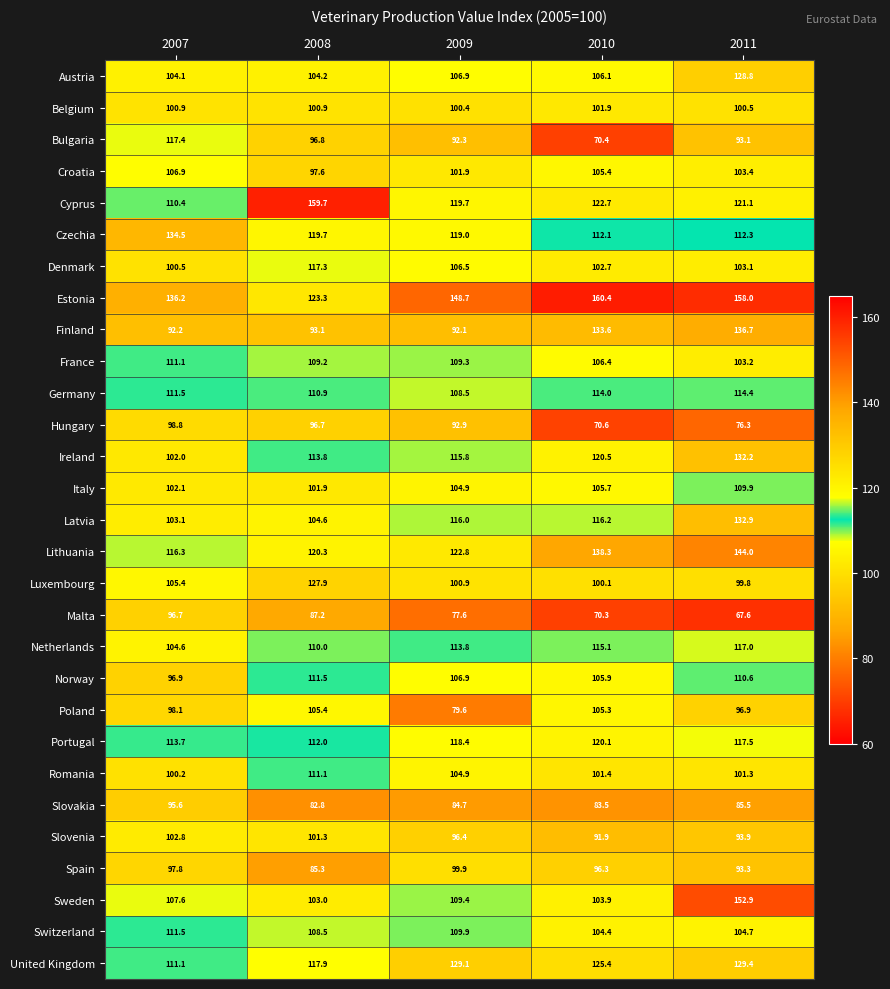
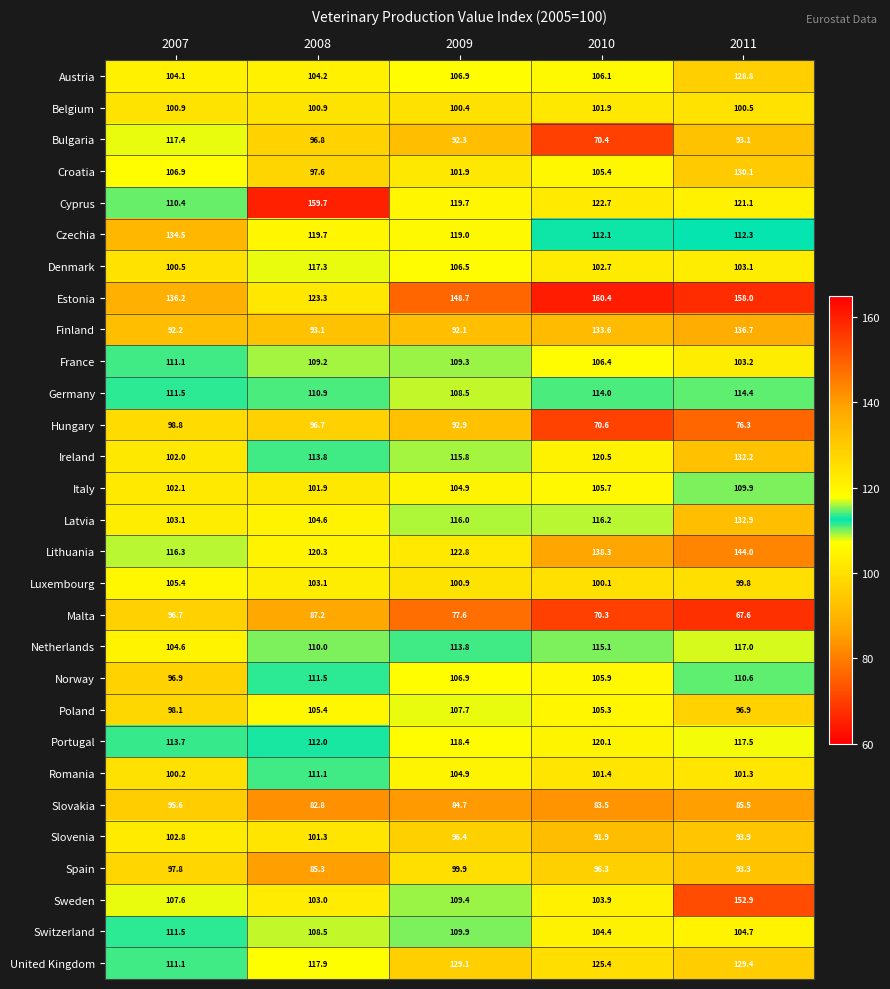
Croatia, 2011: 103.4 -> 130.1
Luxembourg, 2008: 127.9 -> 103.1
Poland, 2009: 79.6 -> 107.7
